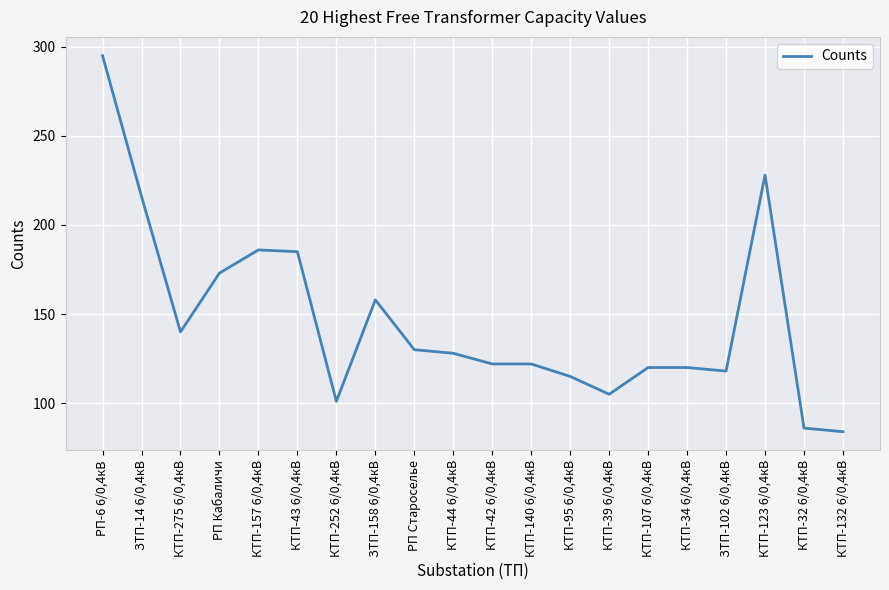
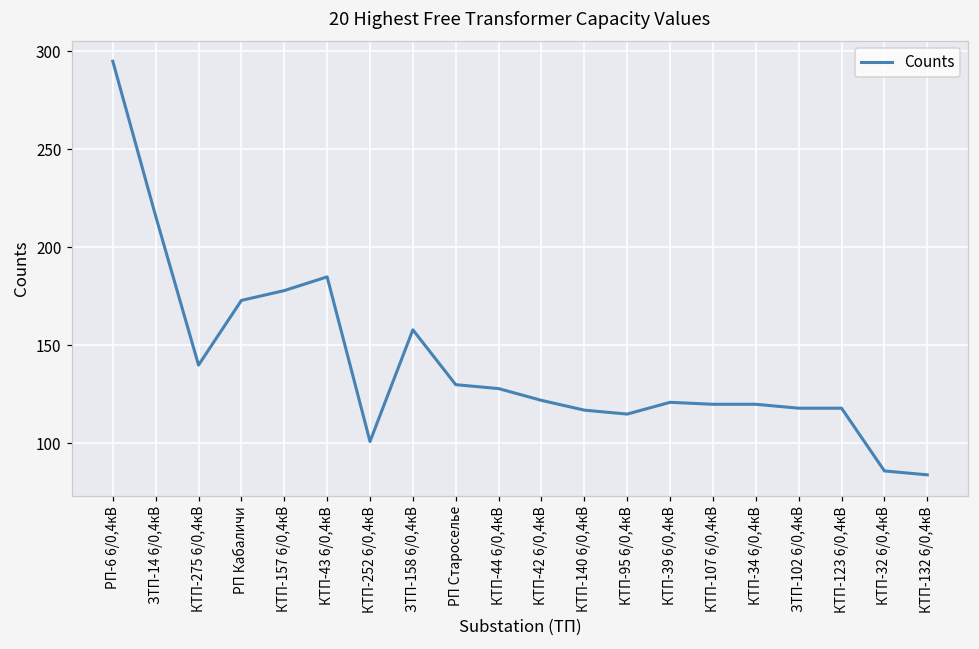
КТП-157 6/0,4кВ: 186 -> 178
КТП-140 6/0,4кВ: 122 -> 117
КТП-39 6/0,4кВ: 105 -> 121
КТП-123 6/0,4кВ: 228 -> 118
